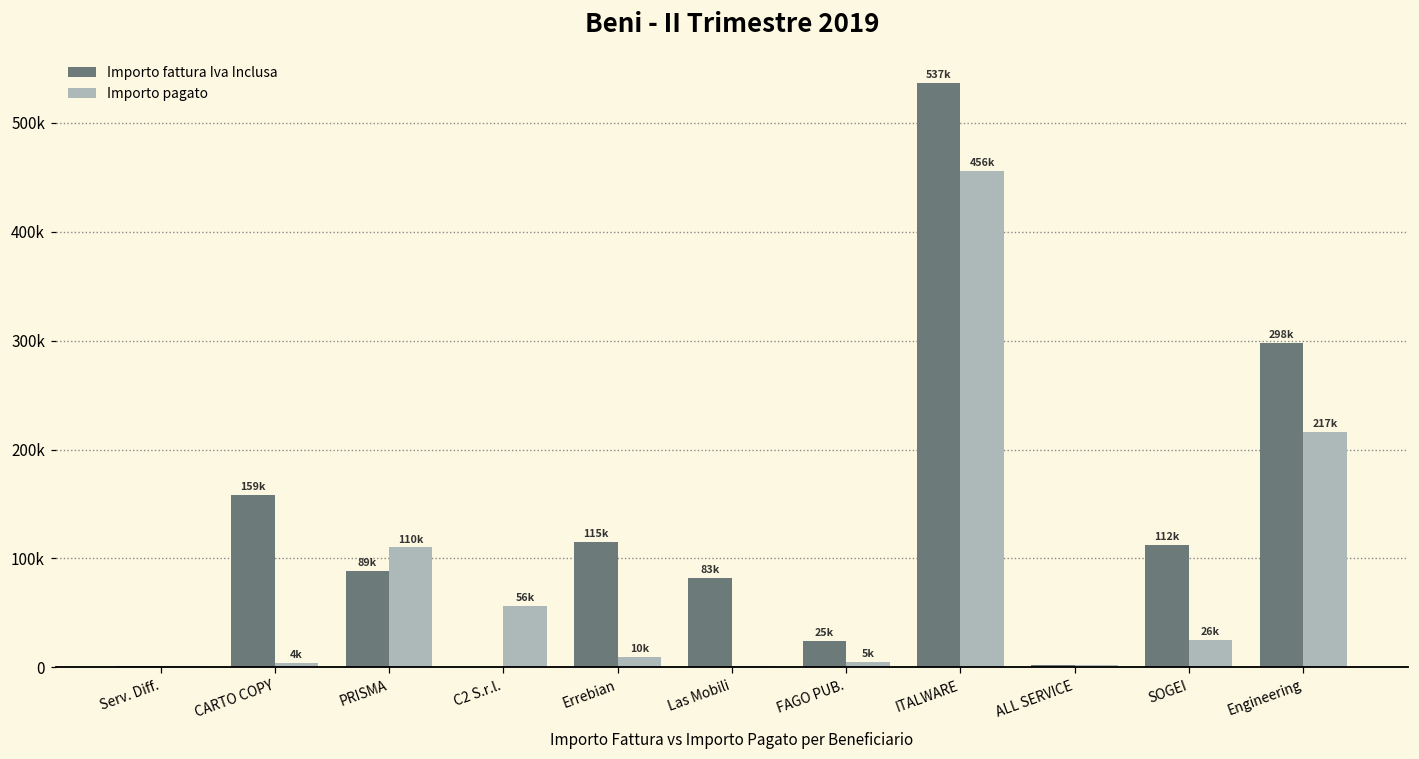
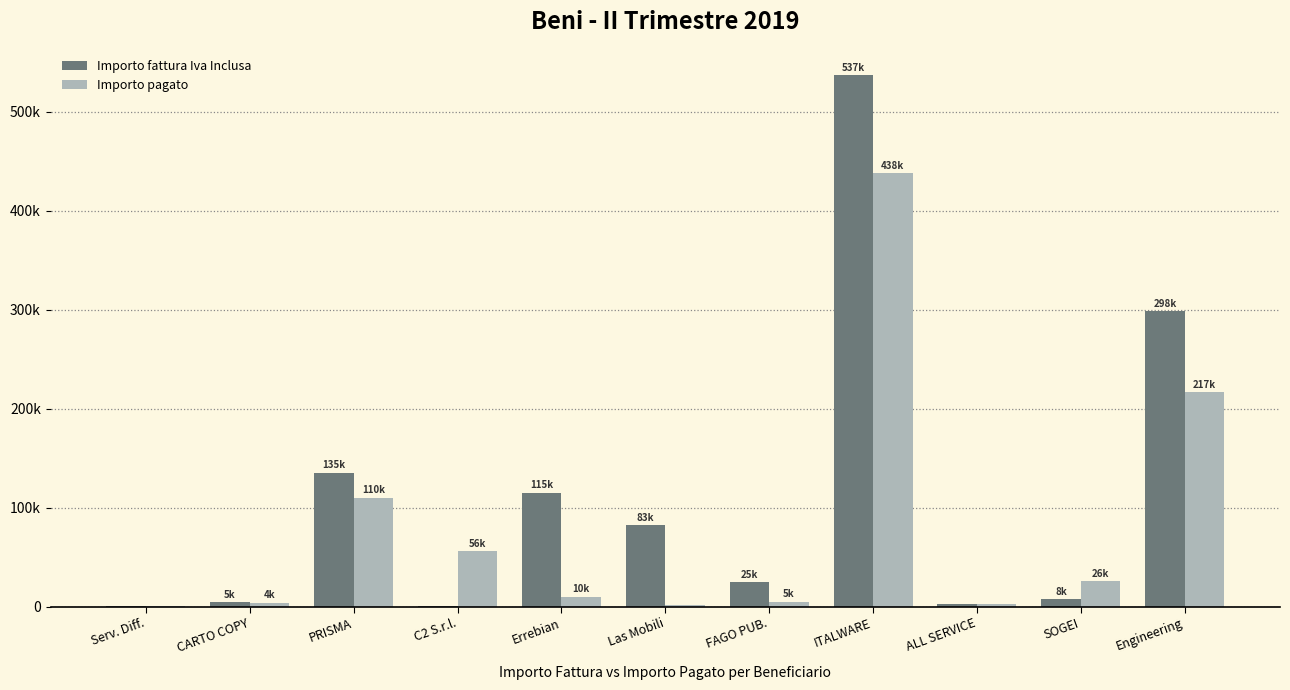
Importo fattura Iva Inclusa, CARTO COPY: 159k -> 5k
Importo fattura Iva Inclusa, PRISMA: 89k -> 135k
Importo pagato, ITALWARE: 456k -> 438k
Importo fattura Iva Inclusa, SOGEI: 112k -> 8k
